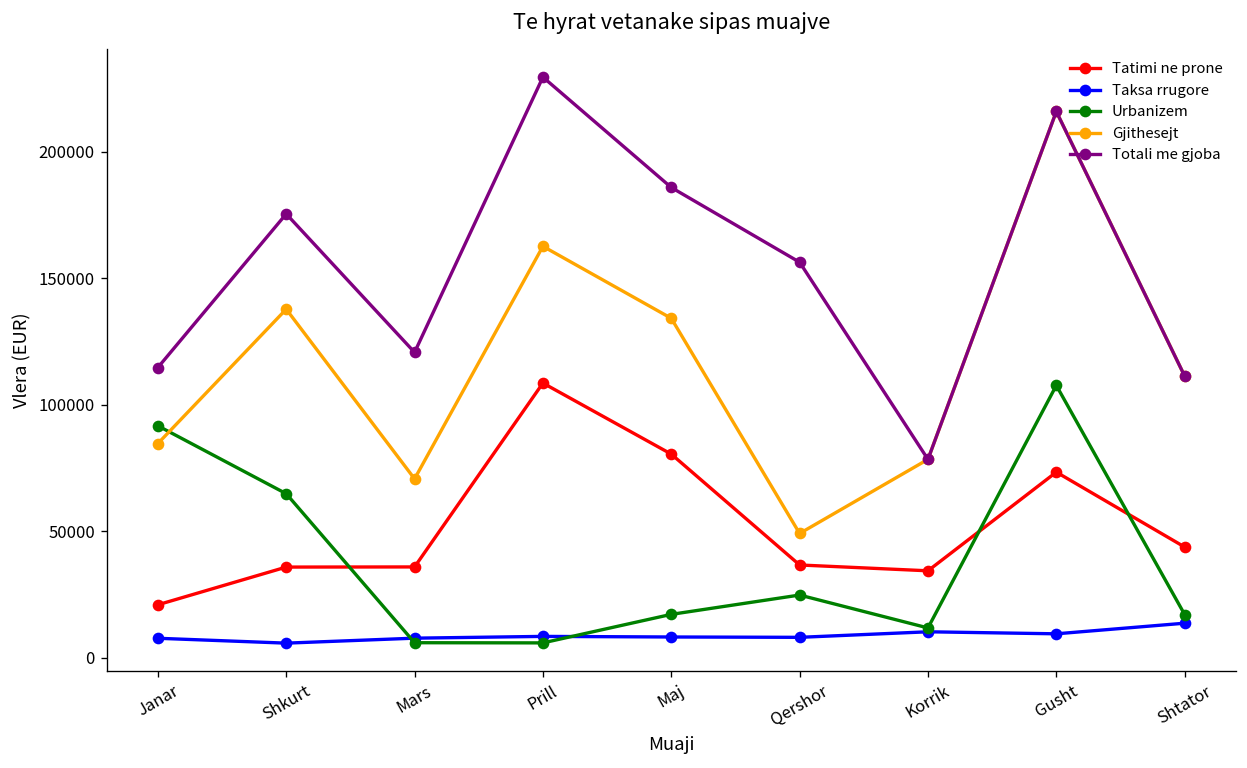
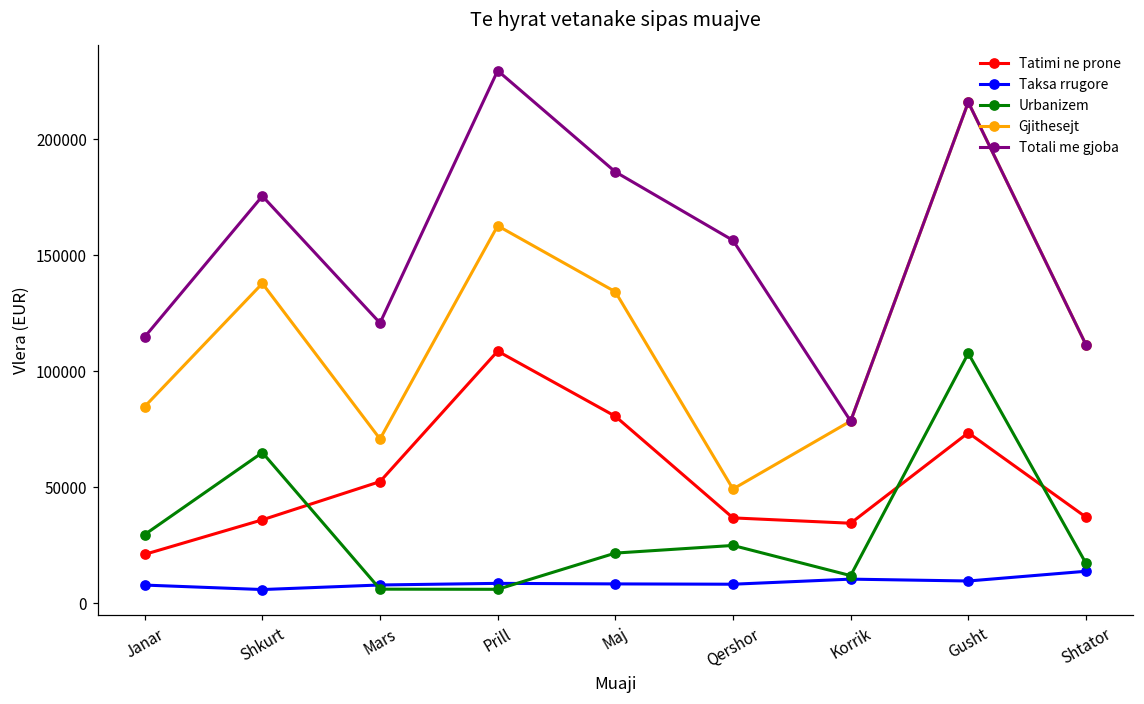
Urbanizem, Janar: 92000 -> 30000
Tatimi ne prone, Mars: 36000 -> 52000
Urbanizem, Maj: 17000 -> 22000
Tatimi ne prone, Shtator: 44000 -> 37000
